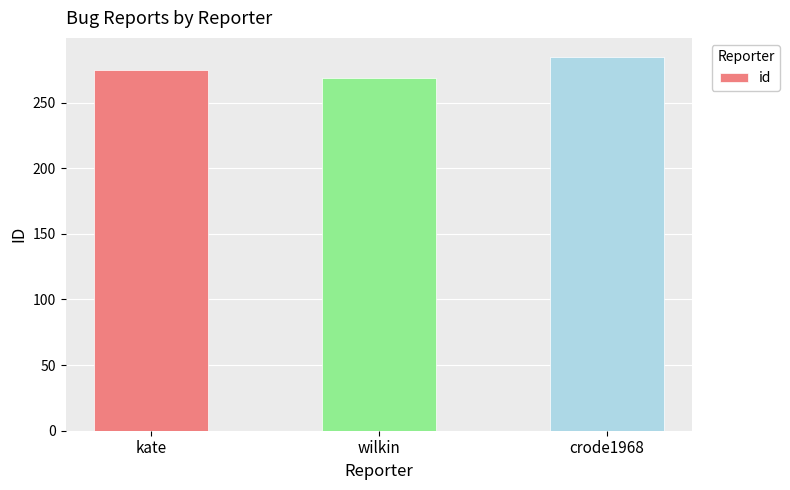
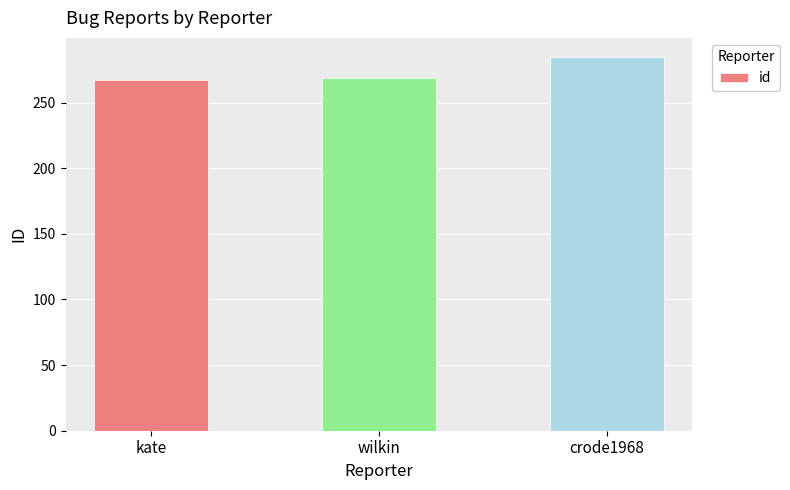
kate: 275 -> 267
